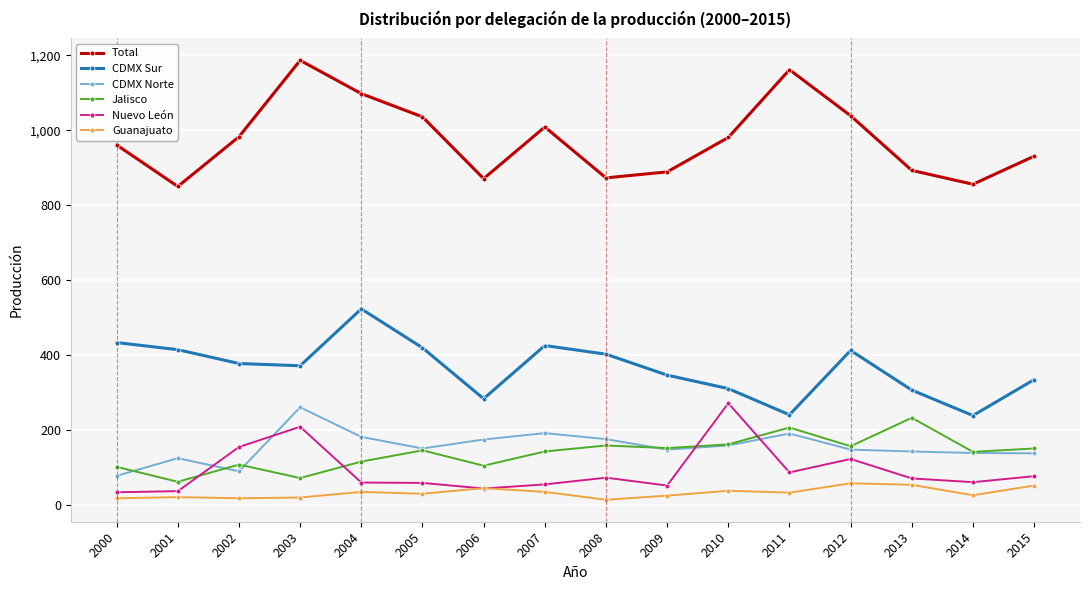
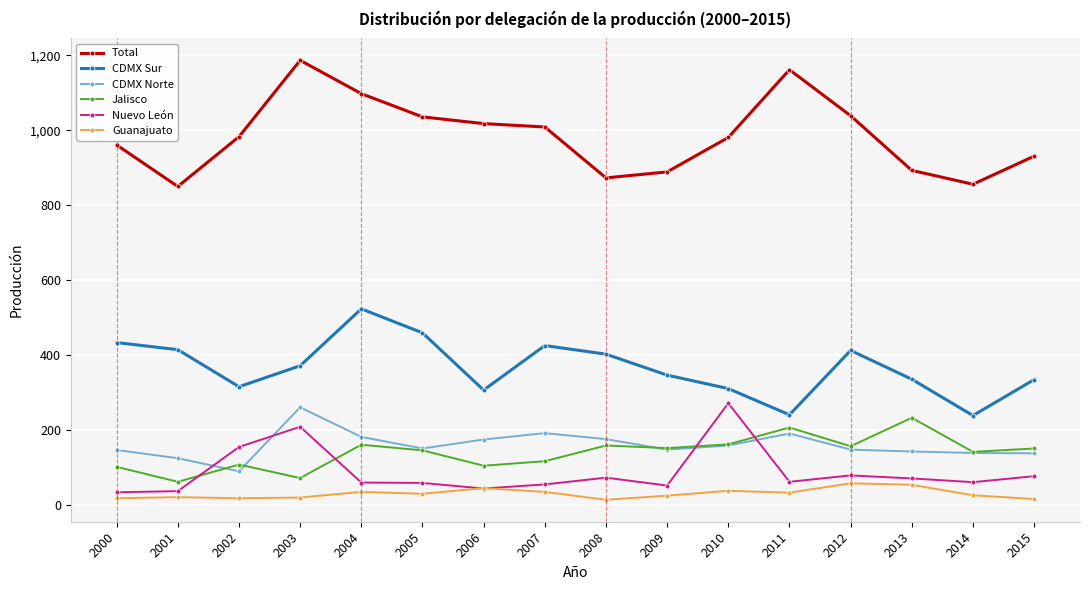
CDMX Norte, 2000: 80 -> 150
CDMX Sur, 2002: 380 -> 320
Jalisco, 2004: 120 -> 160
CDMX Sur, 2005: 420 -> 460
Total, 2006: 870 -> 1,020
CDMX Sur, 2006: 280 -> 310
Jalisco, 2007: 140 -> 120
Nuevo León, 2011: 90 -> 60
Nuevo León, 2012: 120 -> 80
CDMX Sur, 2013: 310 -> 340
Guanajuato, 2015: 50 -> 20
